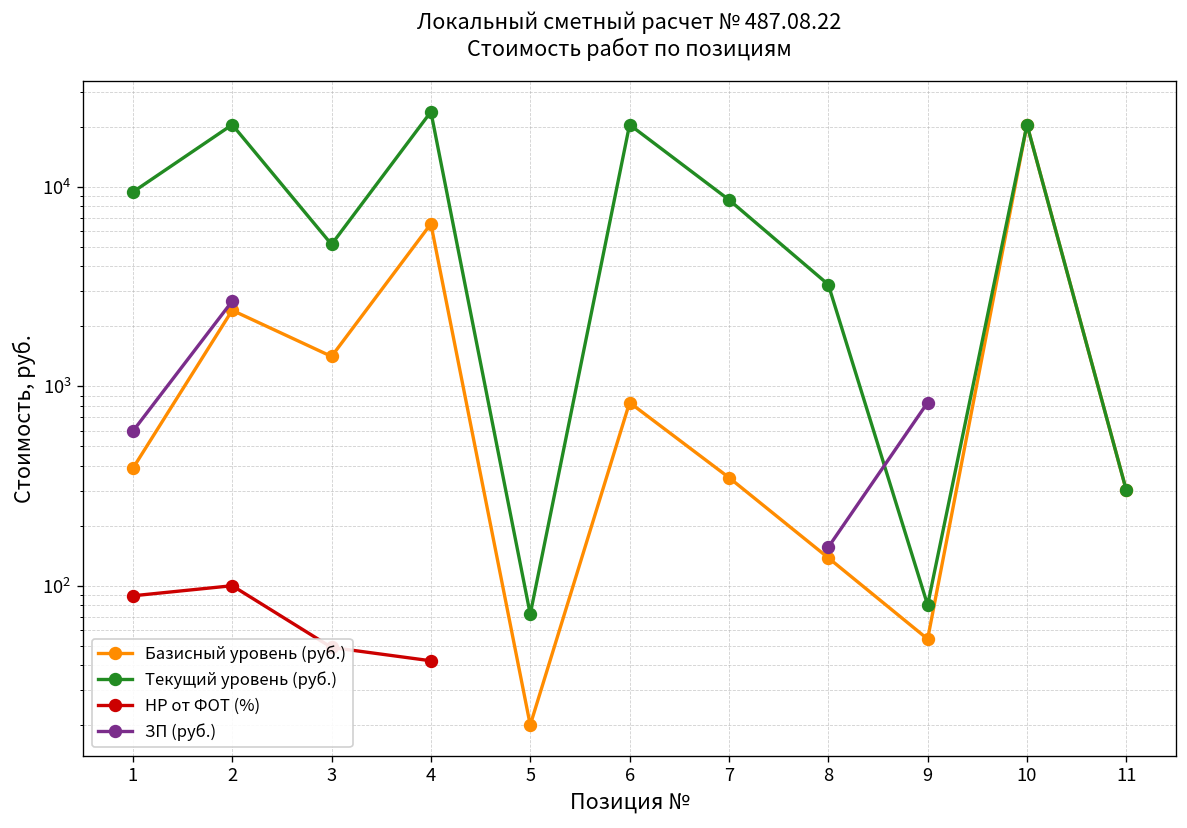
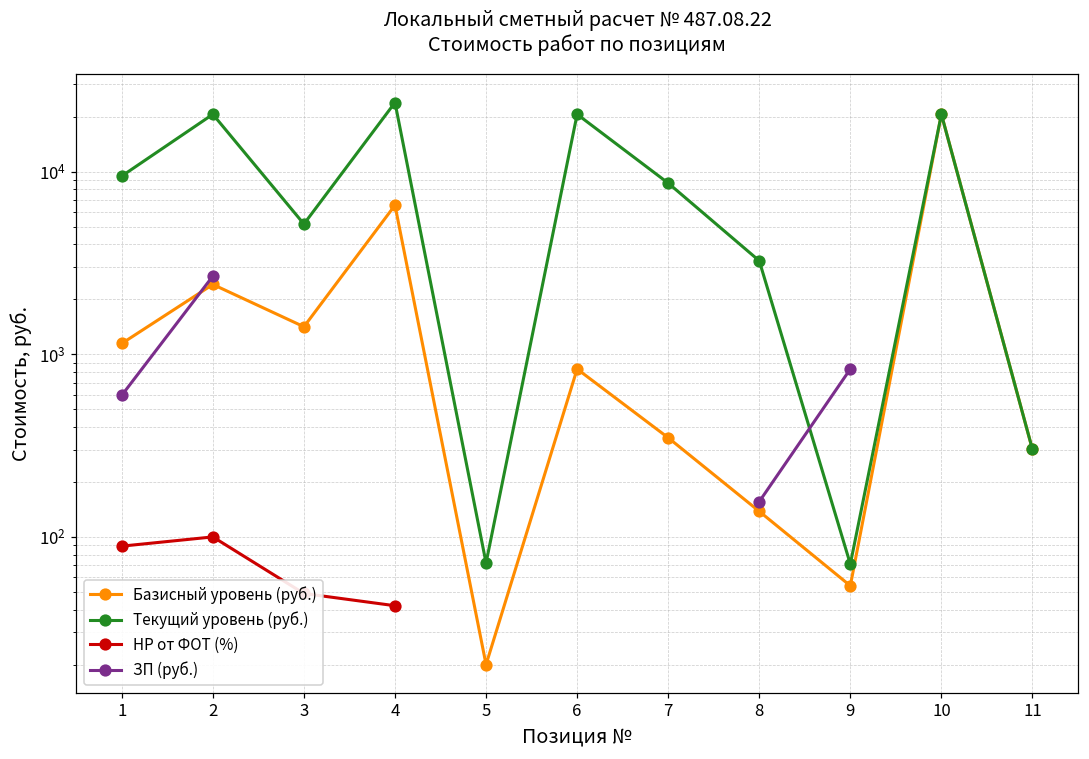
Базисный уровень (руб.), 1: 390 -> 1100
Текущий уровень (руб.), 9: 80 -> 71
